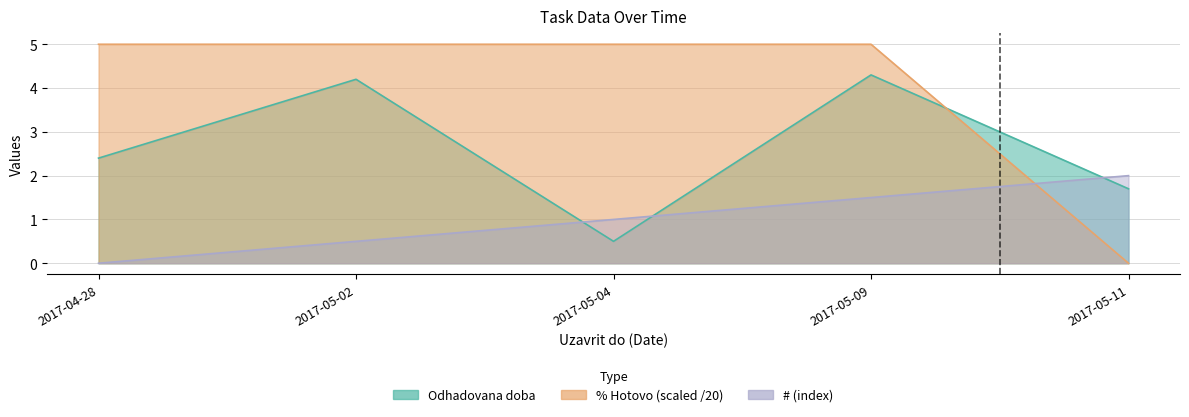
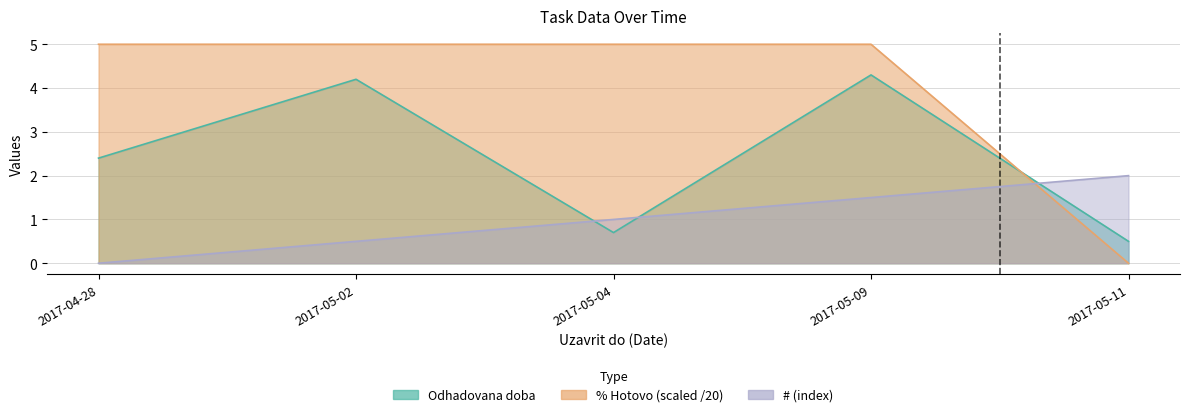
Odhadovana doba, 2017-05-04: 0.5 -> 0.7
Odhadovana doba, 2017-05-11: 1.7 -> 0.5
